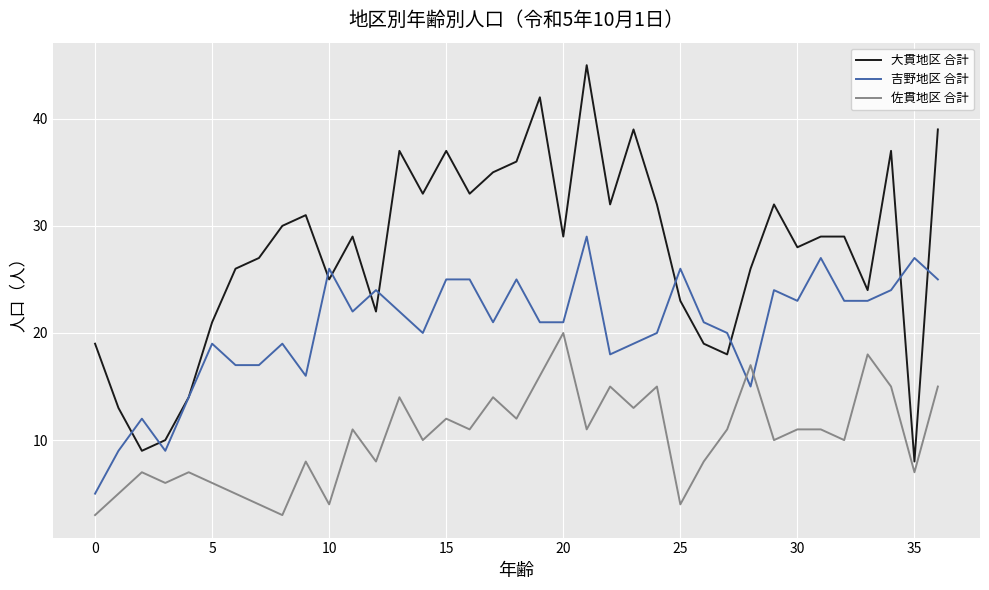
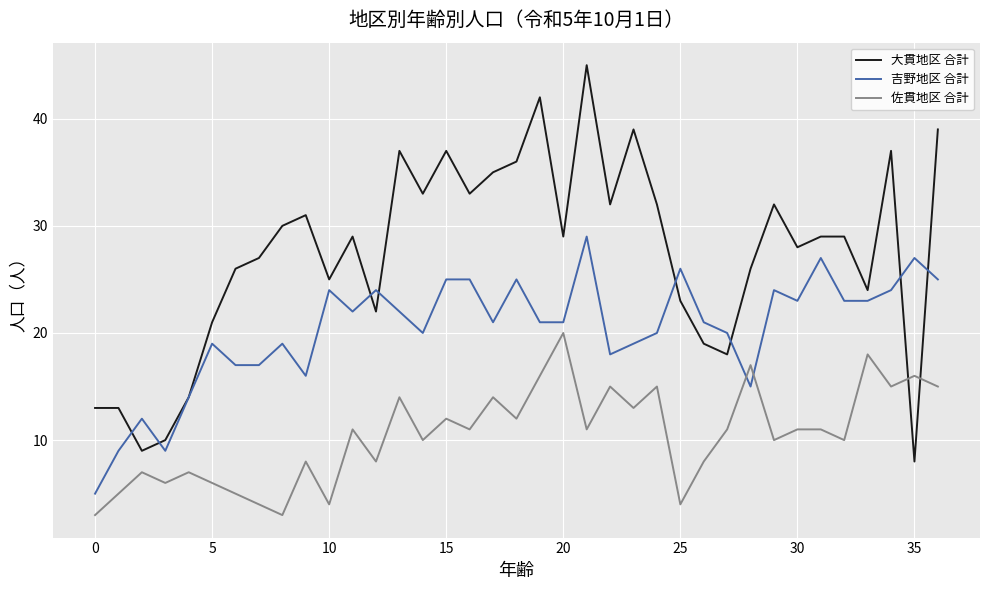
大貫地区 合計, 0: 19 -> 13
吉野地区 合計, 10: 26 -> 24
佐貫地区 合計, 35: 7 -> 16
